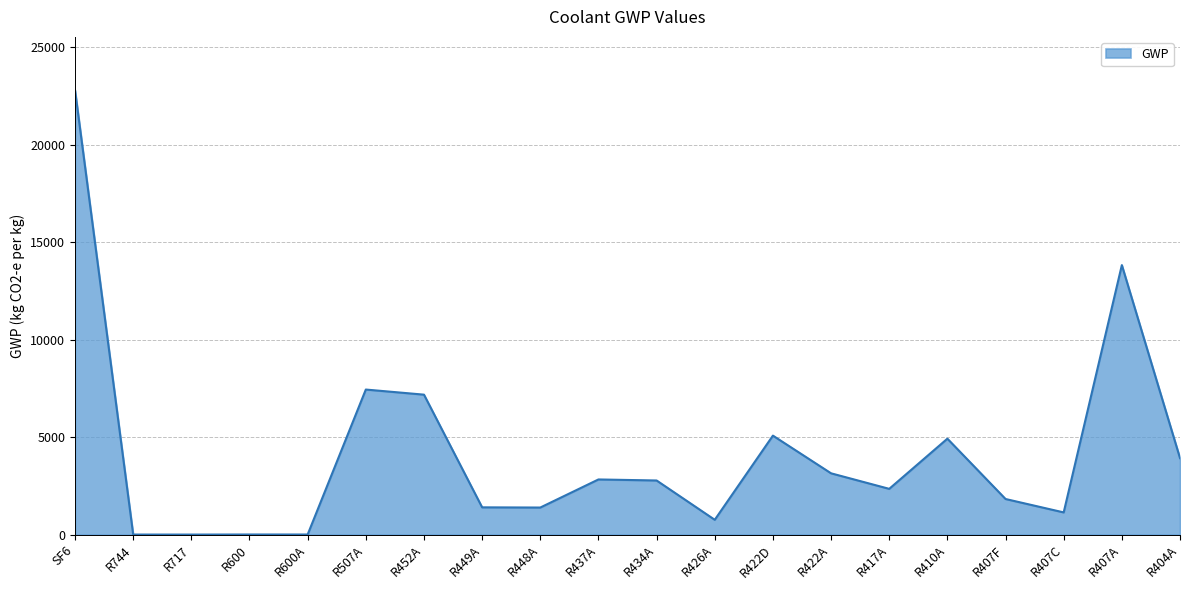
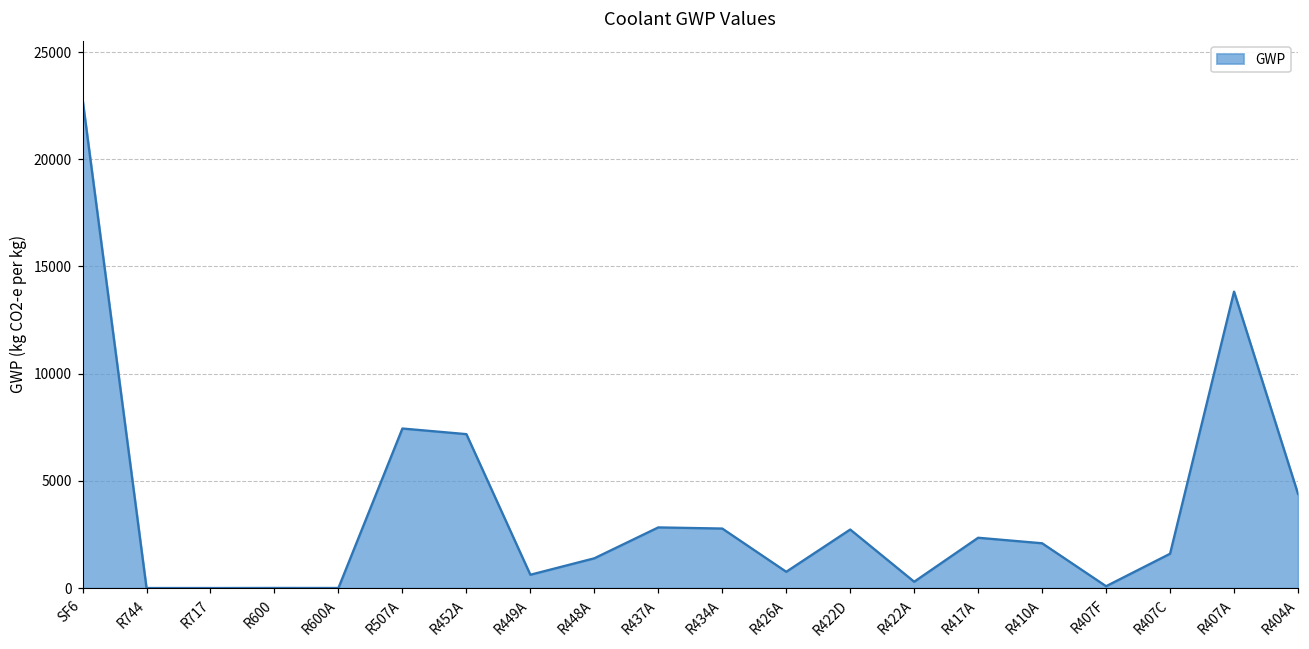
R449A: 1400 -> 600
R422D: 5100 -> 2700
R422A: 3100 -> 300
R410A: 4900 -> 2100
R407F: 1800 -> 100
R407C: 1100 -> 1600
R404A: 3900 -> 4400
